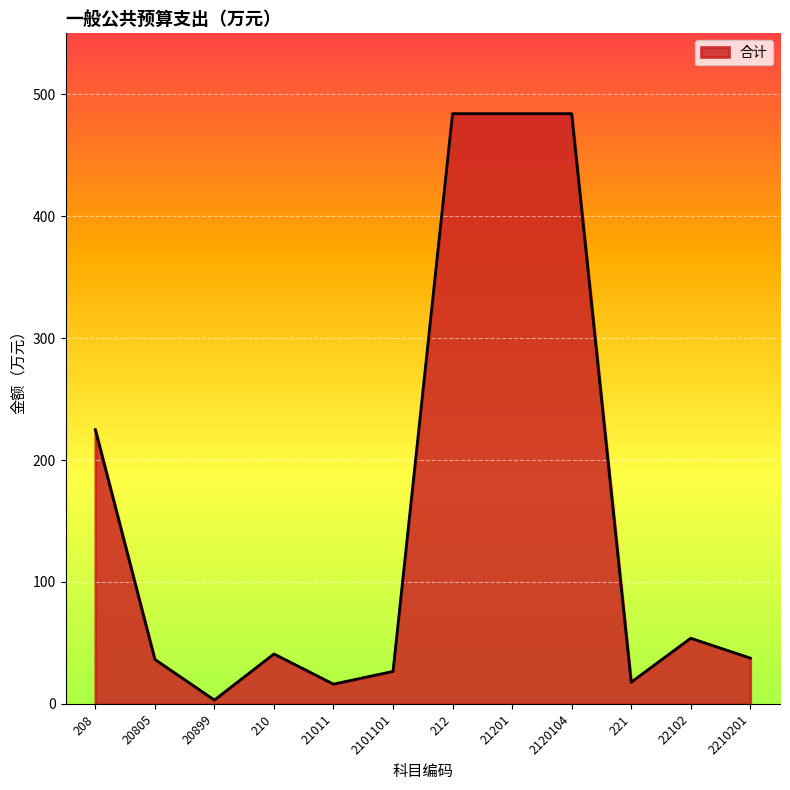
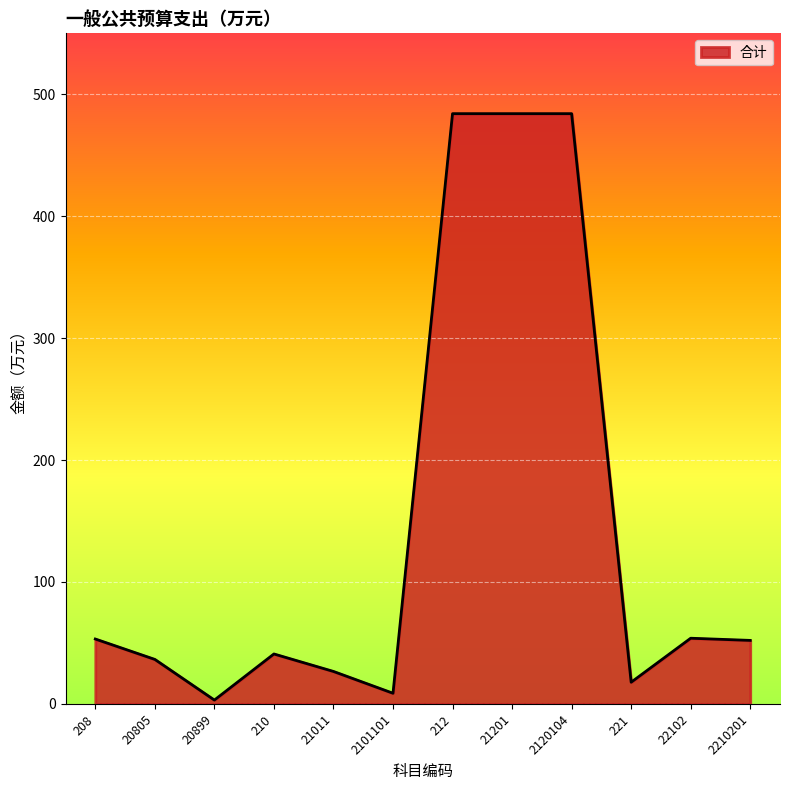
208: 225 -> 53
21011: 16 -> 27
2101101: 27 -> 9
2210201: 38 -> 52
